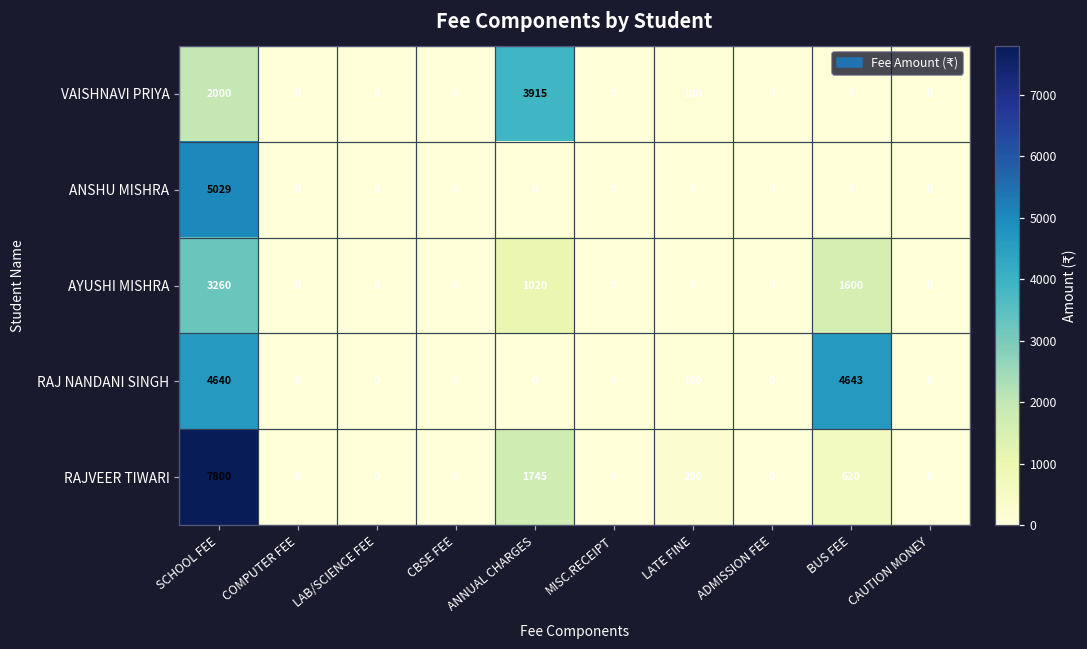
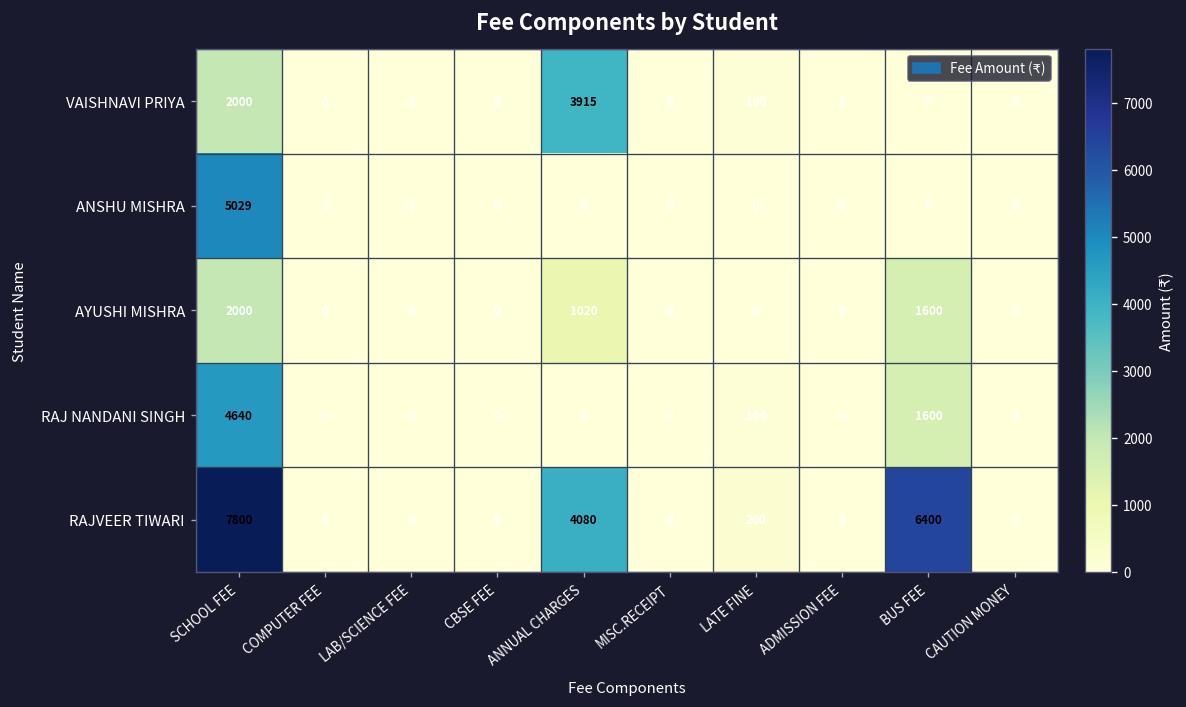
AYUSHI MISHRA, SCHOOL FEE: 3260 -> 2000
RAJ NANDANI SINGH, BUS FEE: 4643 -> 1600
RAJVEER TIWARI, ANNUAL CHARGES: 1745 -> 4080
RAJVEER TIWARI, BUS FEE: 620 -> 6400
